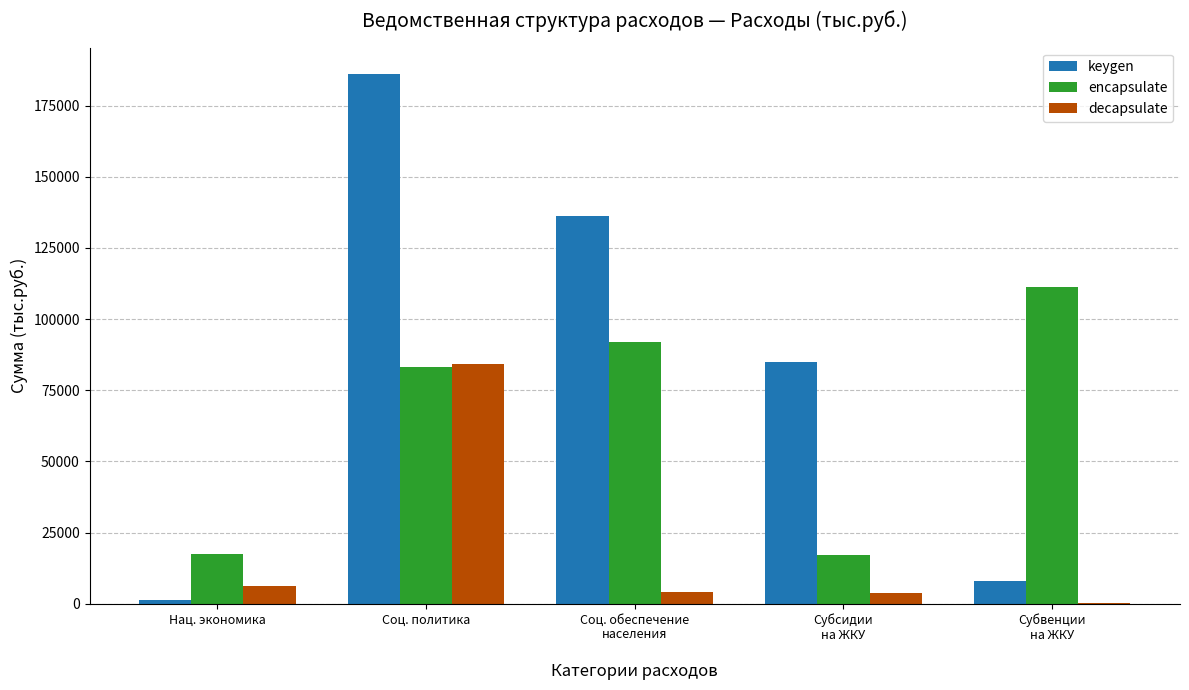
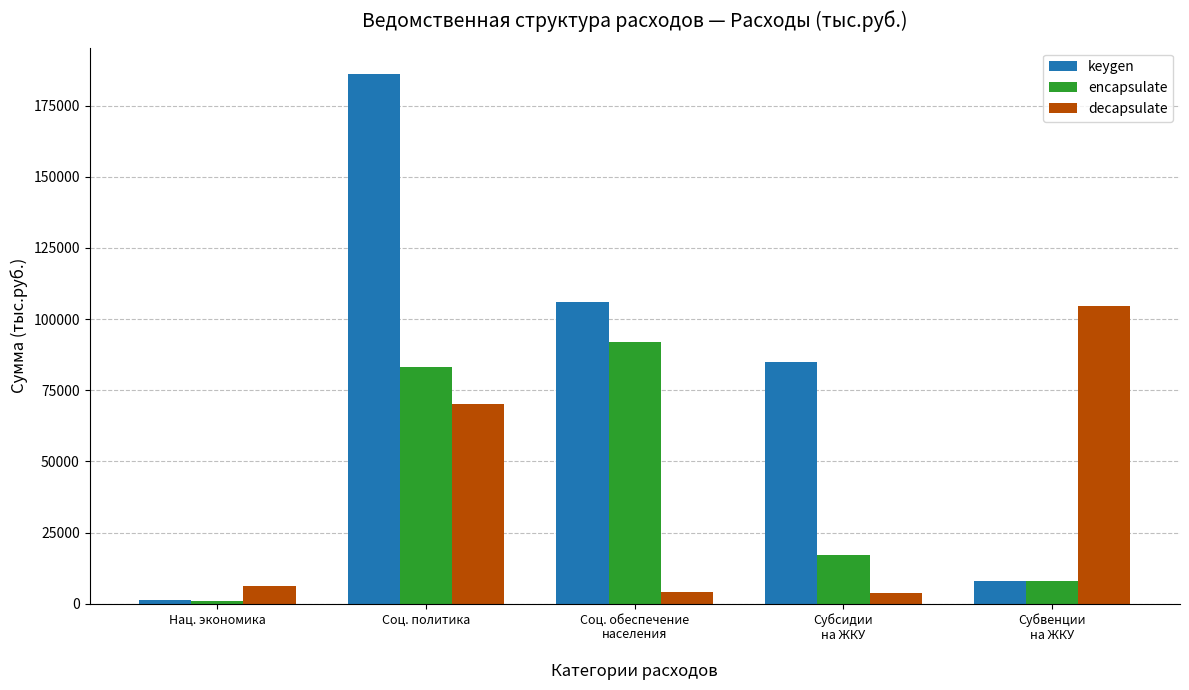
encapsulate, Нац. экономика: 18000 -> 1000
decapsulate, Соц. политика: 84000 -> 70000
keygen, Соц. обеспечение населения: 136000 -> 106000
encapsulate, Субвенции на ЖКУ: 111000 -> 8000
decapsulate, Субвенции на ЖКУ: 0 -> 105000
